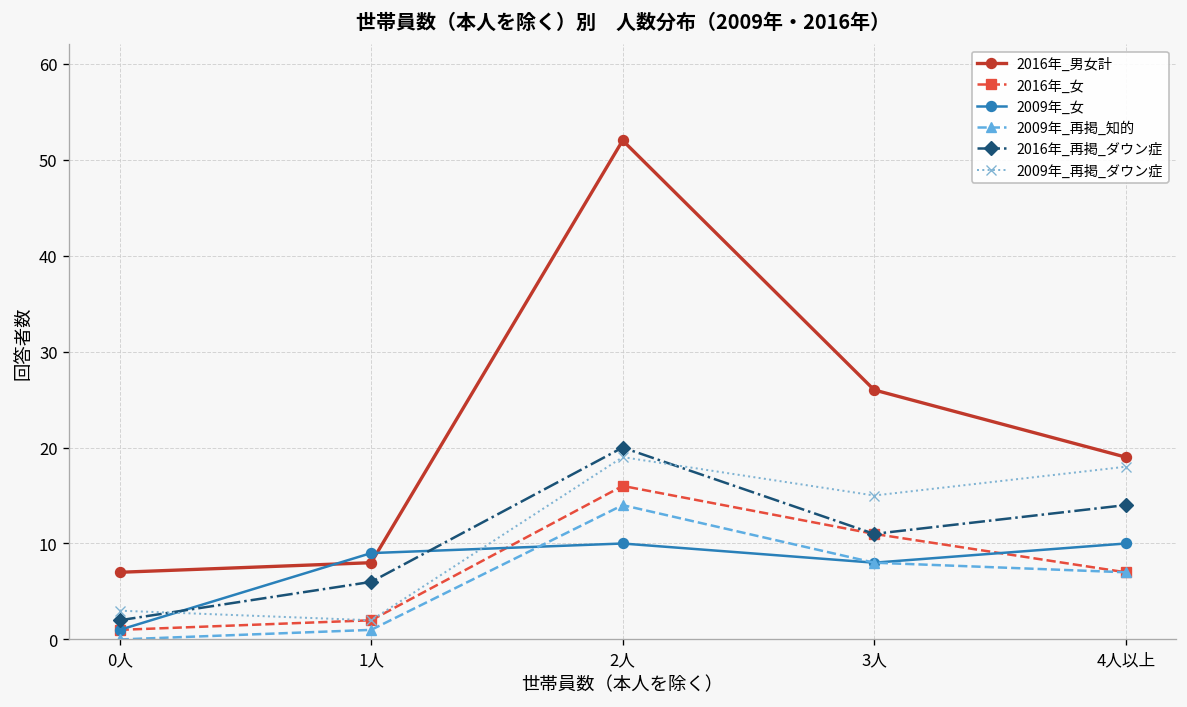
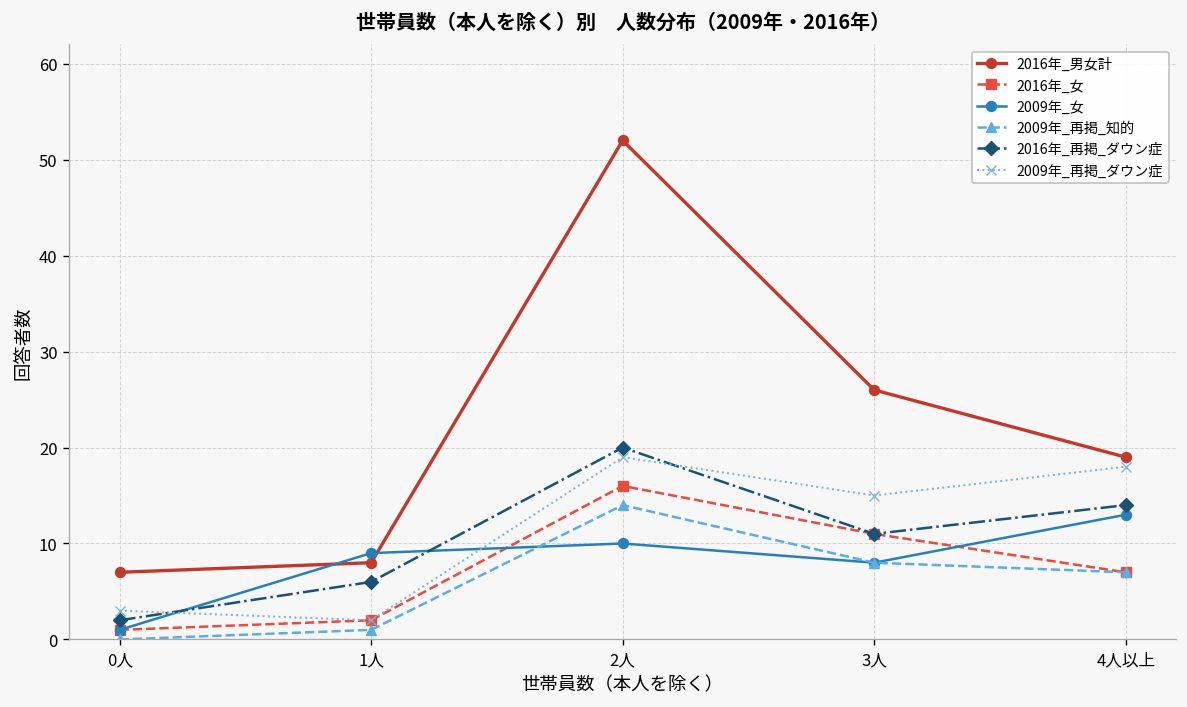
2009年_女, 4人以上: 10 -> 13
